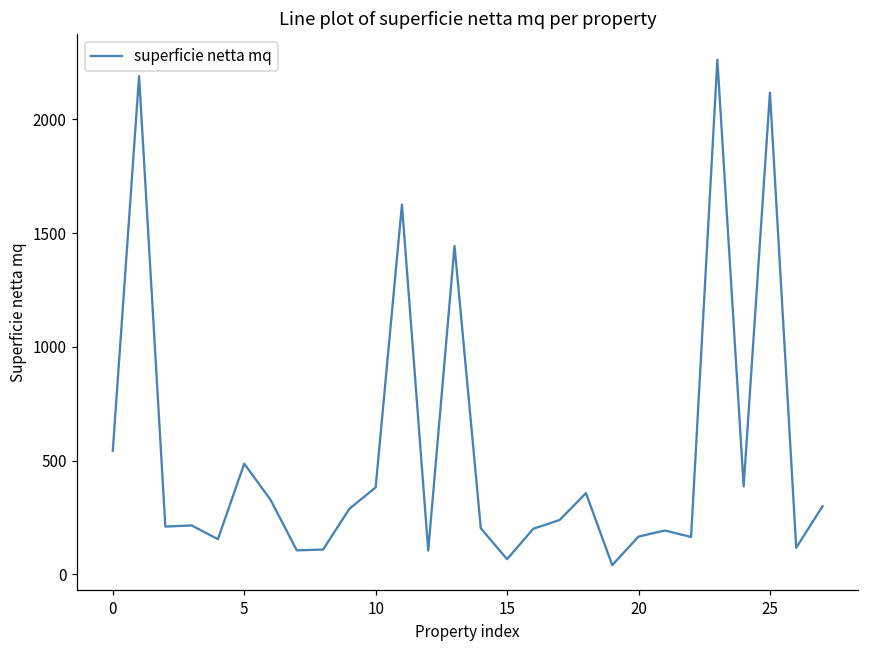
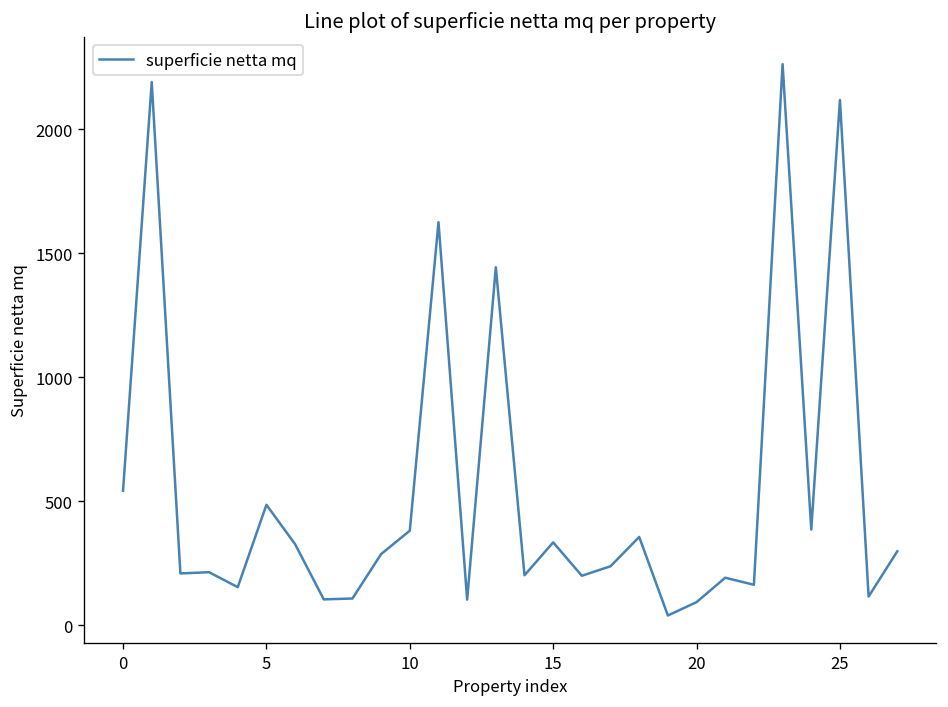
15: 70 -> 330
20: 170 -> 90
